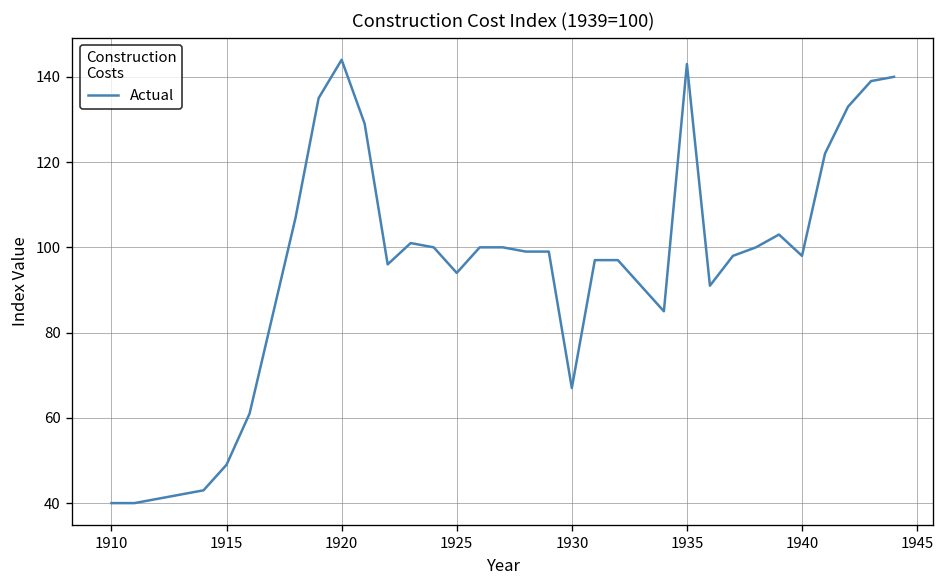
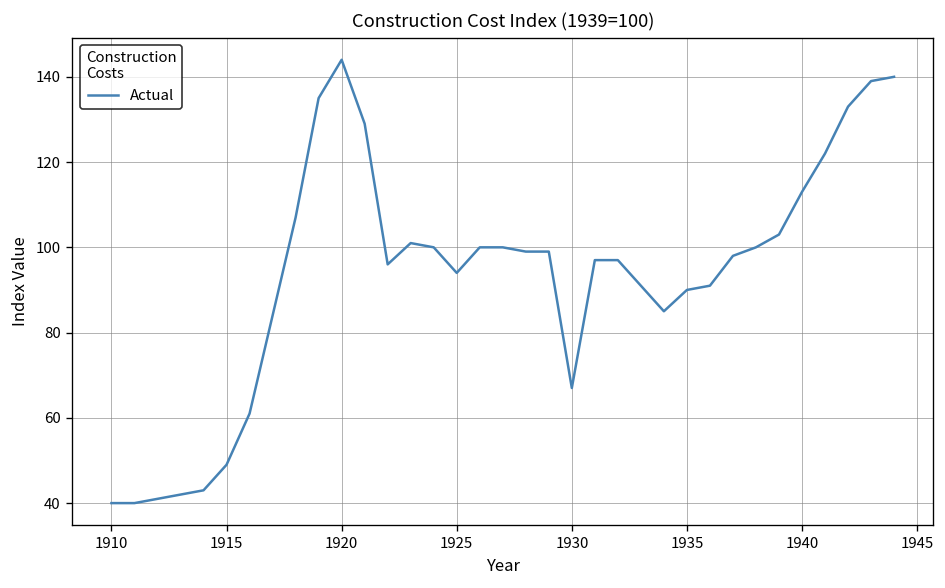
1935: 143 -> 90
1940: 98 -> 113
